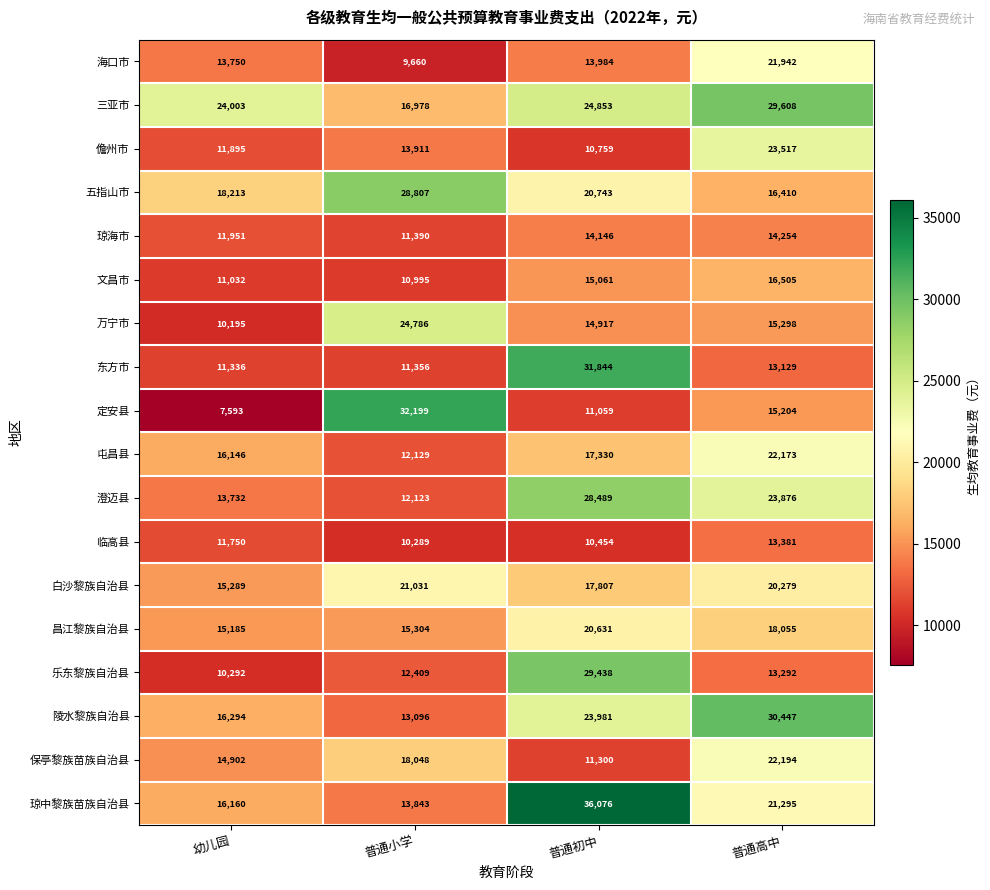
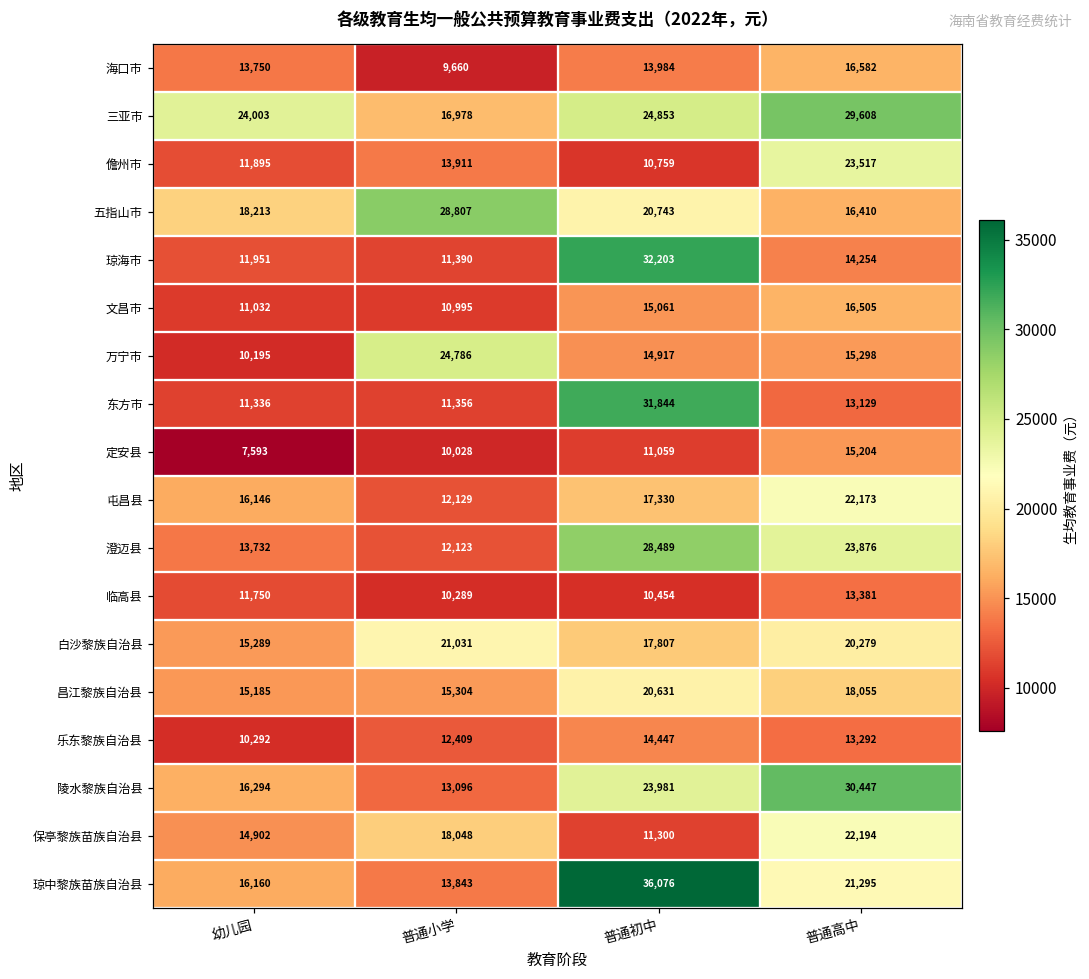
海口市, 普通高中: 21,942 -> 16,582
琼海市, 普通初中: 14,146 -> 32,203
定安县, 普通小学: 32,199 -> 10,028
乐东黎族自治县, 普通初中: 29,438 -> 14,447
